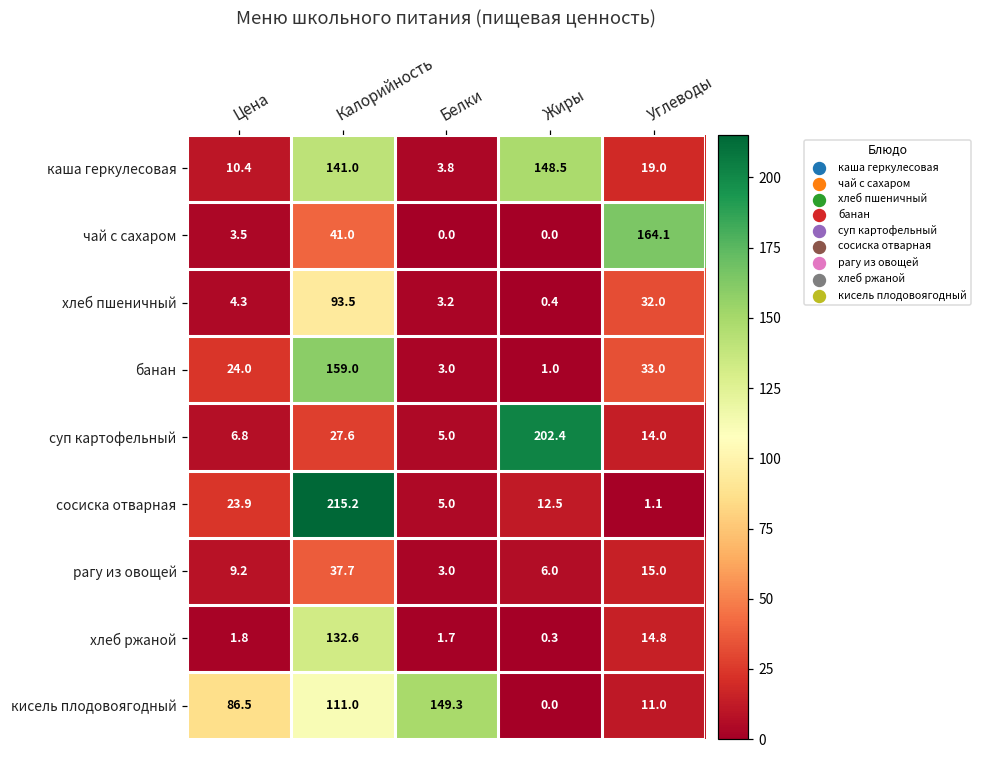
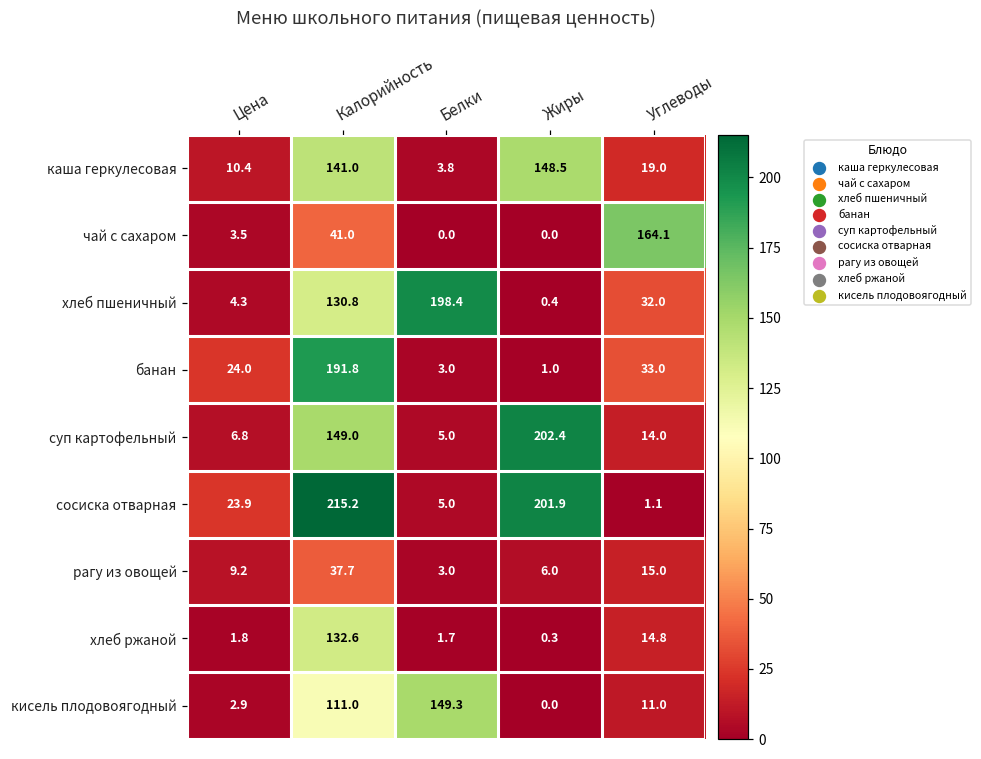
хлеб пшеничный, Калорийность: 93.5 -> 130.8
хлеб пшеничный, Белки: 3.2 -> 198.4
банан, Калорийность: 159.0 -> 191.8
суп картофельный, Калорийность: 27.6 -> 149.0
сосиска отварная, Жиры: 12.5 -> 201.9
кисель плодовоягодный, Цена: 86.5 -> 2.9
